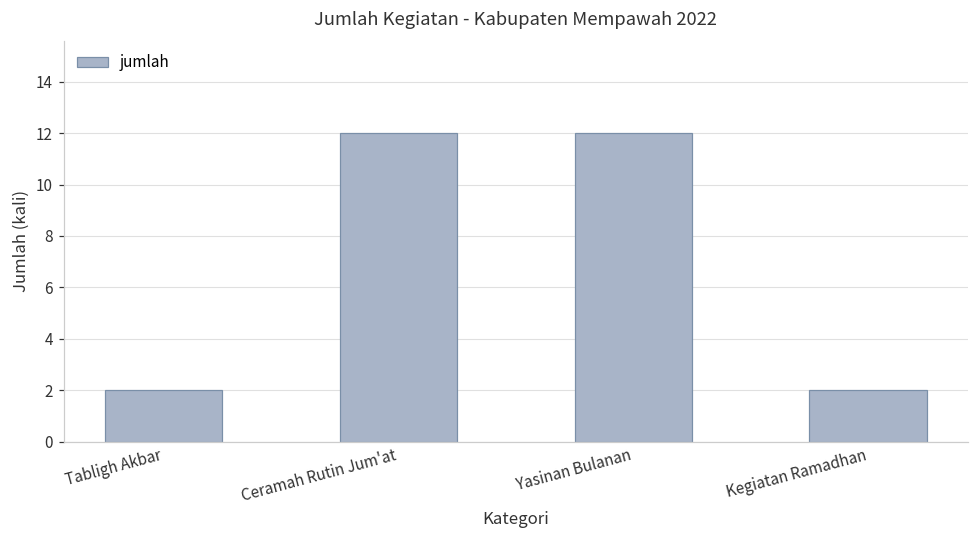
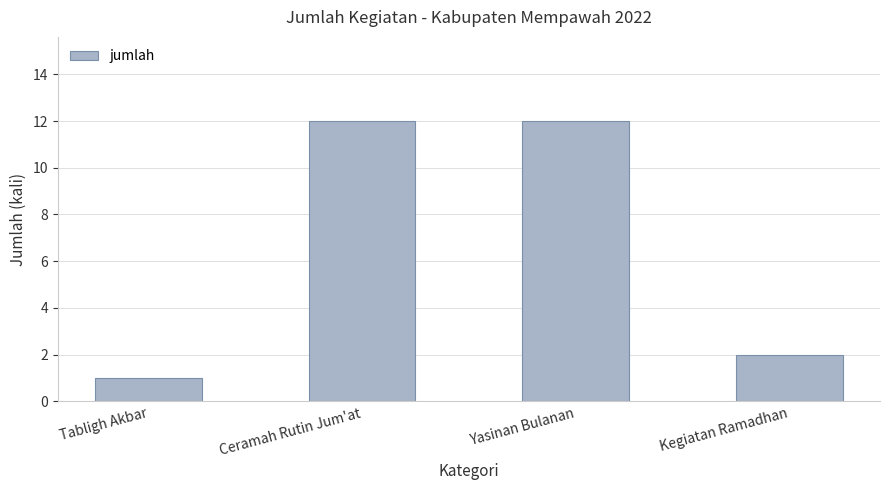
Tabligh Akbar: 2 -> 1
